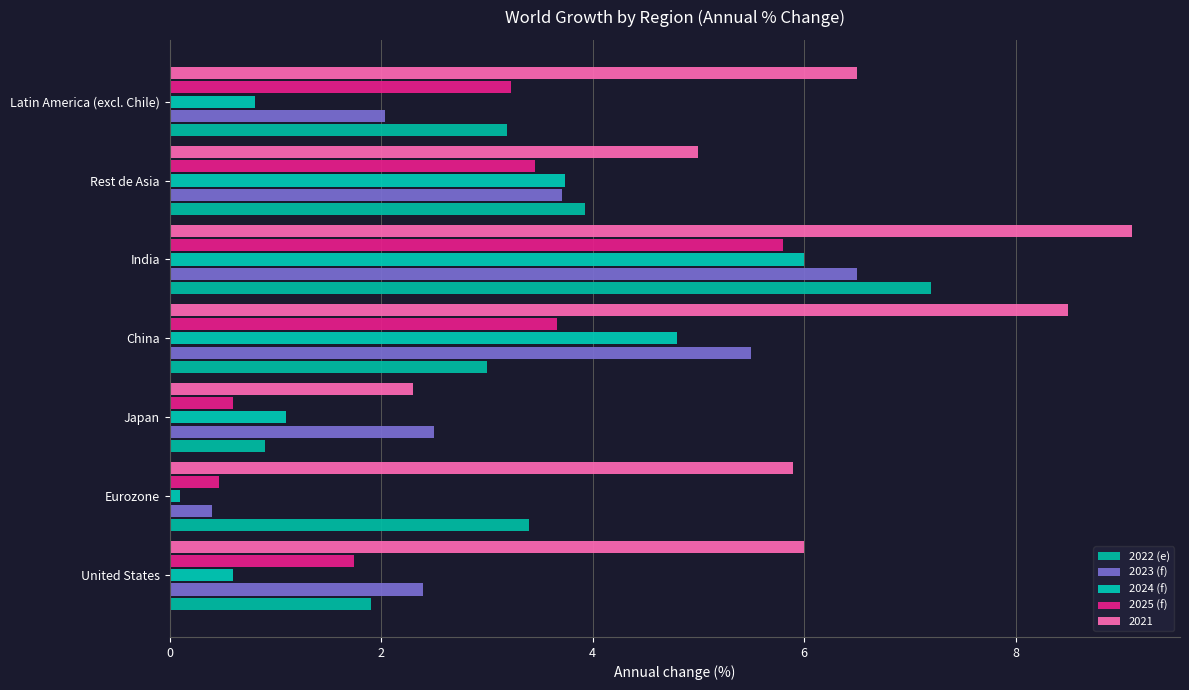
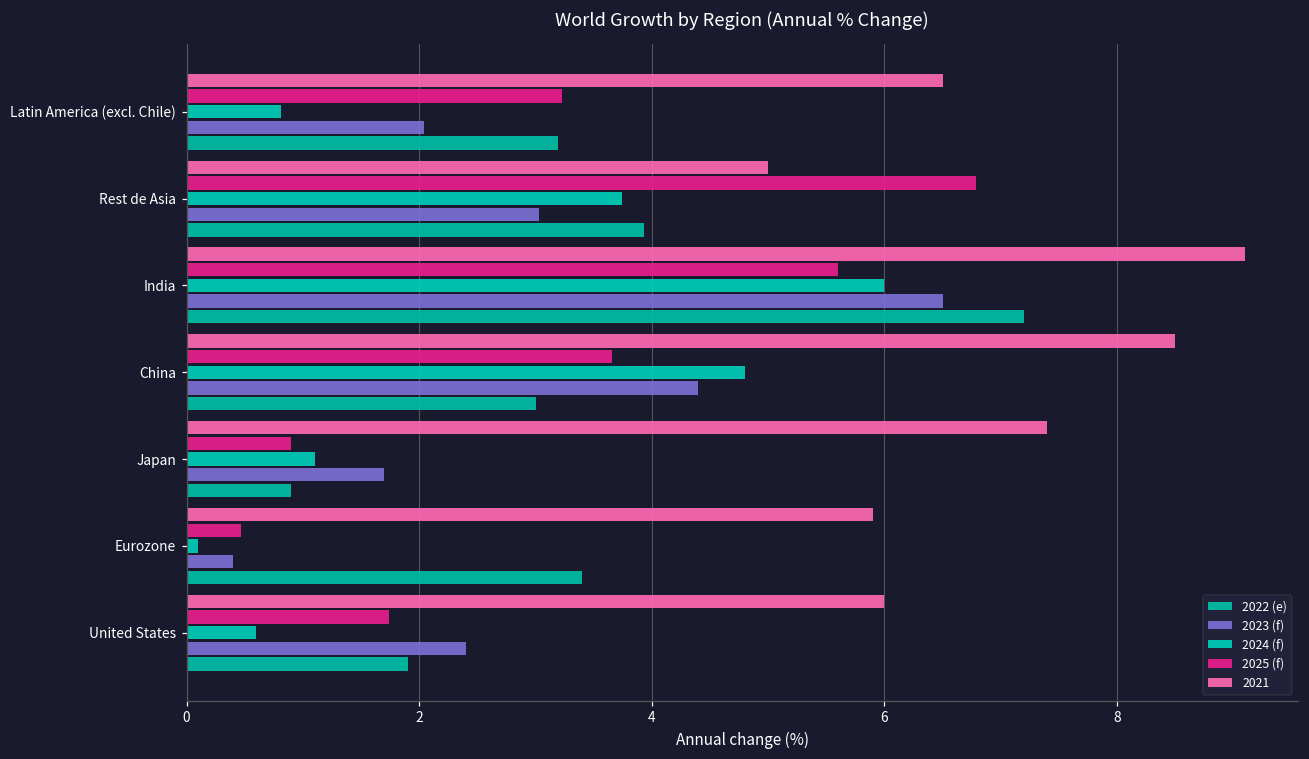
2025 (f), Rest de Asia: 3.46 -> 6.79
2023 (f), Rest de Asia: 3.71 -> 3.03
2025 (f), India: 5.8 -> 5.6
2023 (f), China: 5.5 -> 4.4
2021, Japan: 2.3 -> 7.4
2025 (f), Japan: 0.6 -> 0.9
2023 (f), Japan: 2.5 -> 1.7
